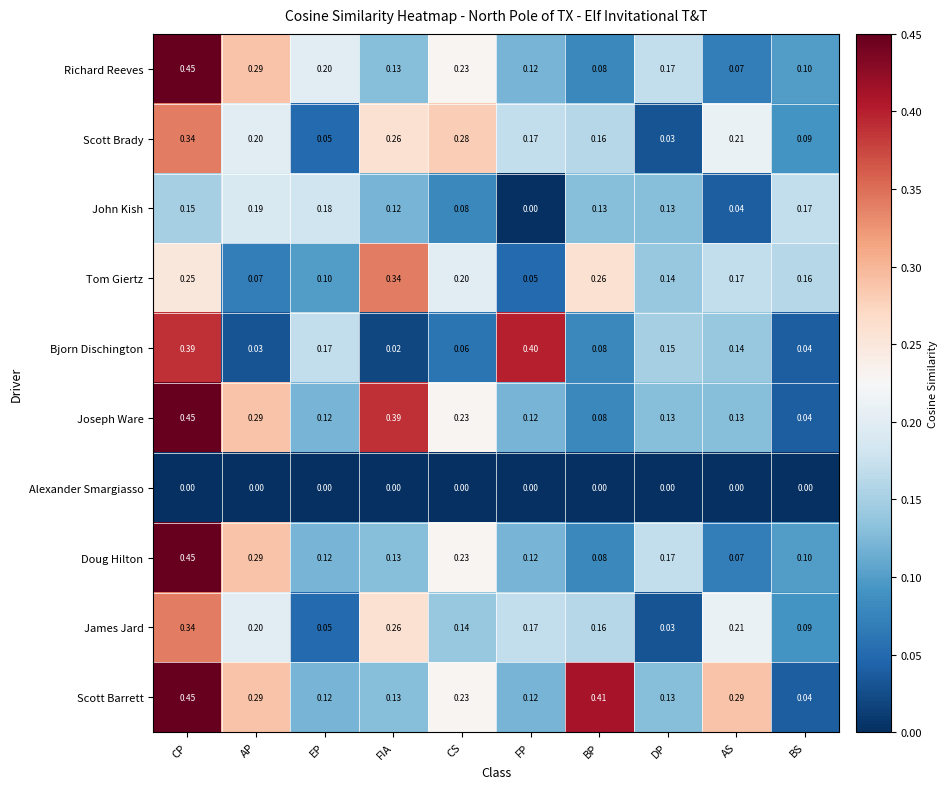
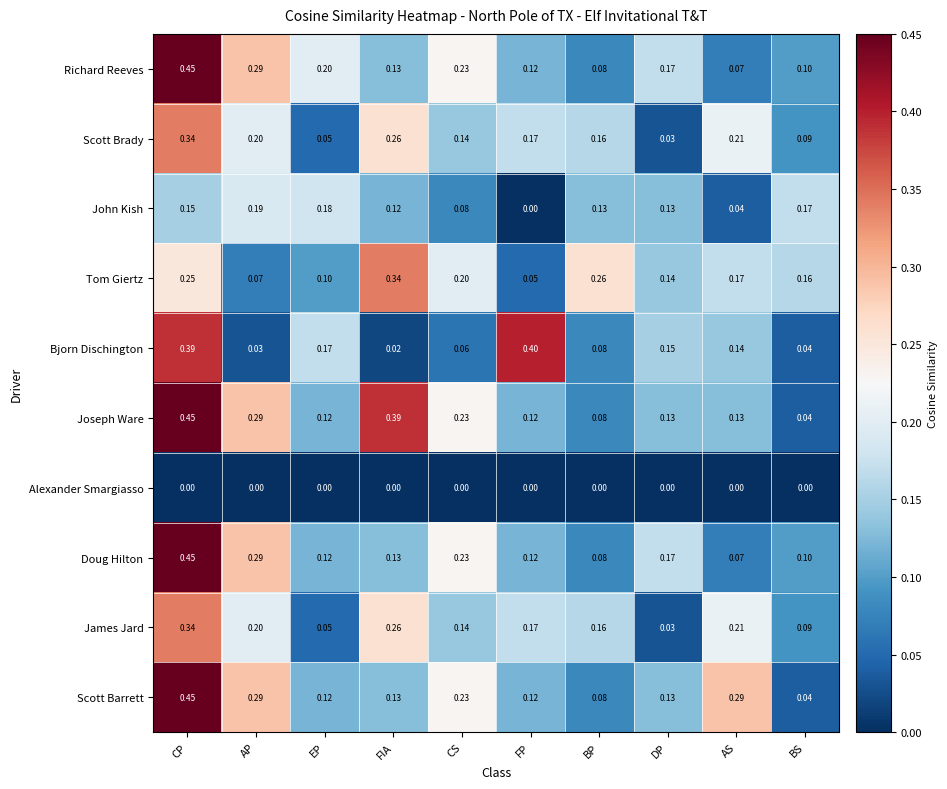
Scott Brady, CS: 0.28 -> 0.14
Scott Barrett, BP: 0.41 -> 0.08
